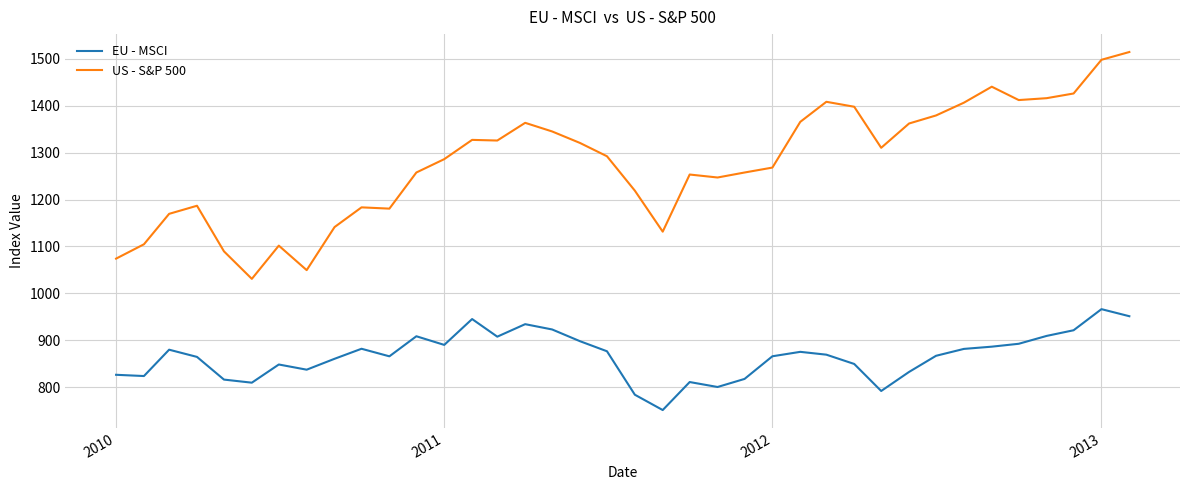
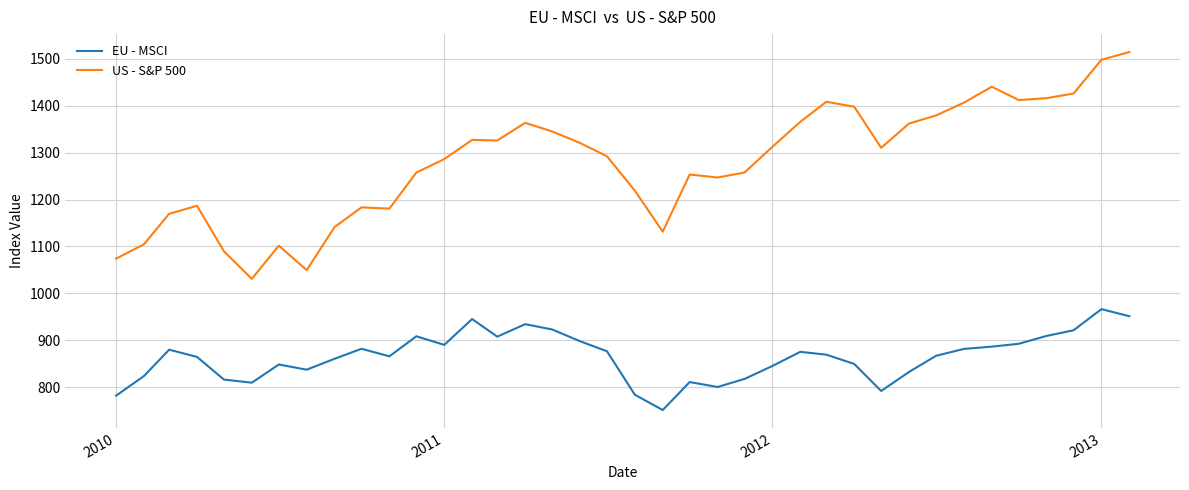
EU - MSCI, 2010: 830 -> 780
EU - MSCI, 2012: 870 -> 840
US - S&P 500, 2012: 1270 -> 1310
